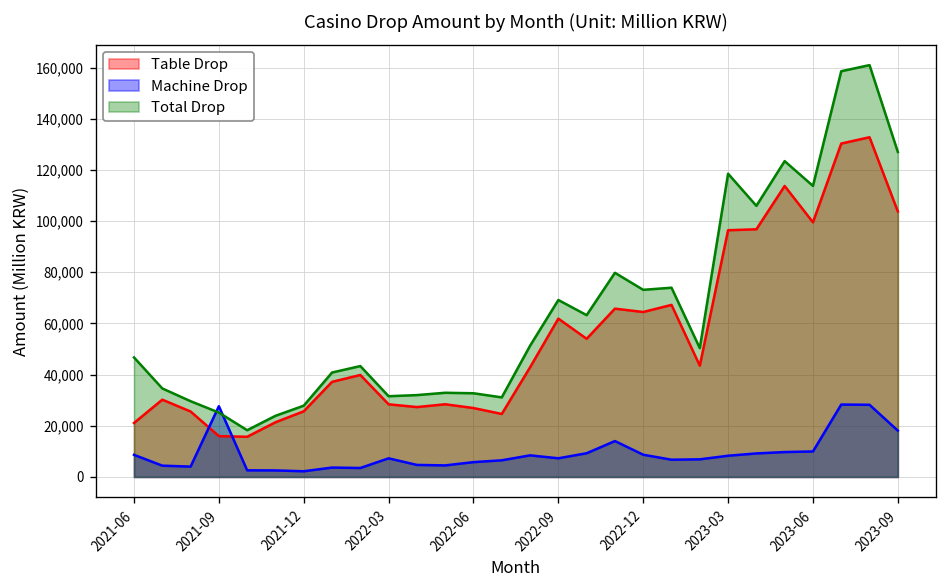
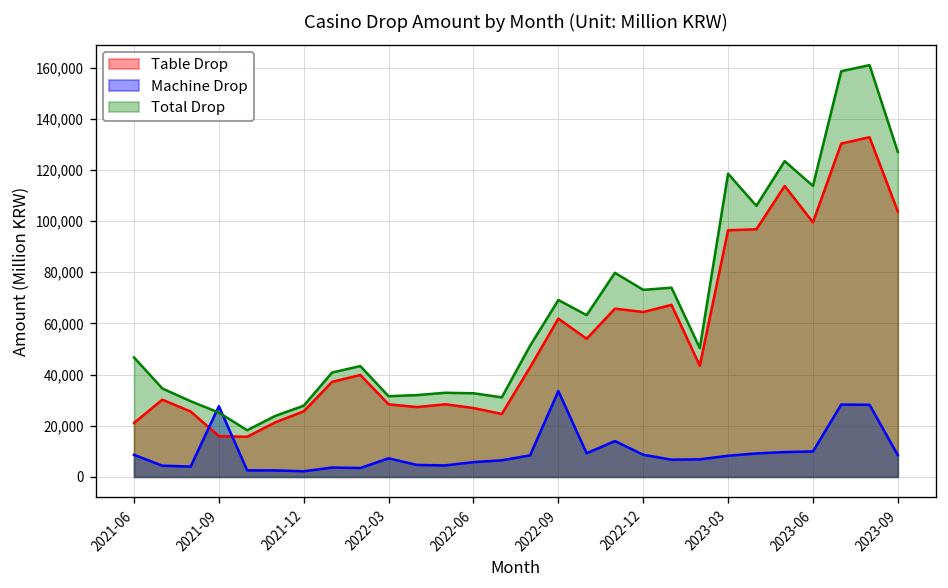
Machine Drop, 2022-09: 7,000 -> 34,000
Machine Drop, 2023-09: 18,000 -> 9,000
